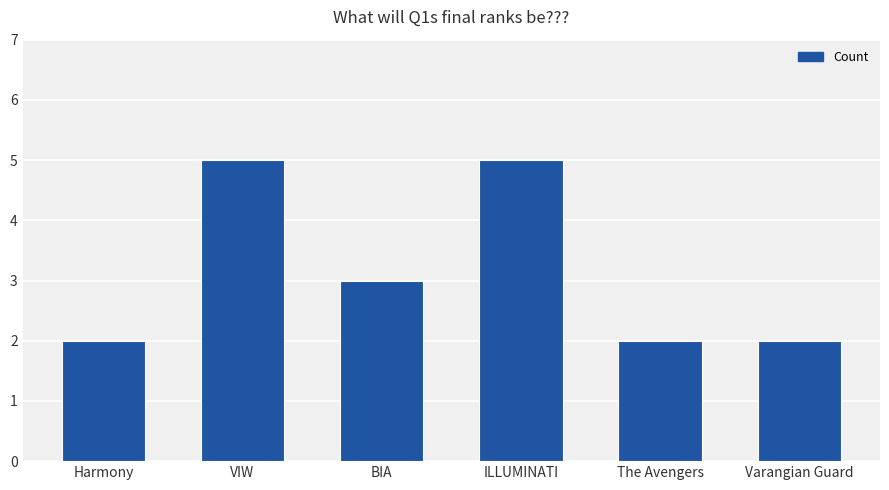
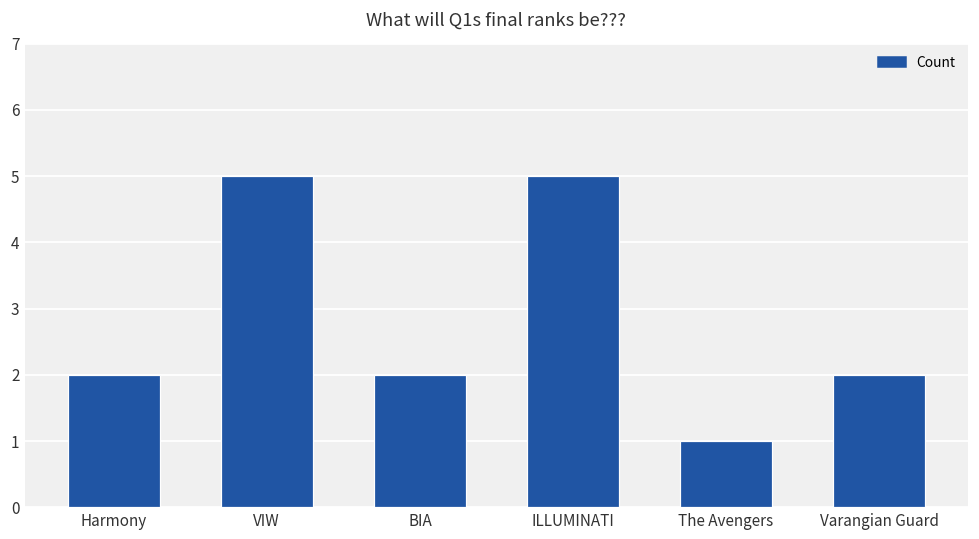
BIA: 3 -> 2
The Avengers: 2 -> 1
